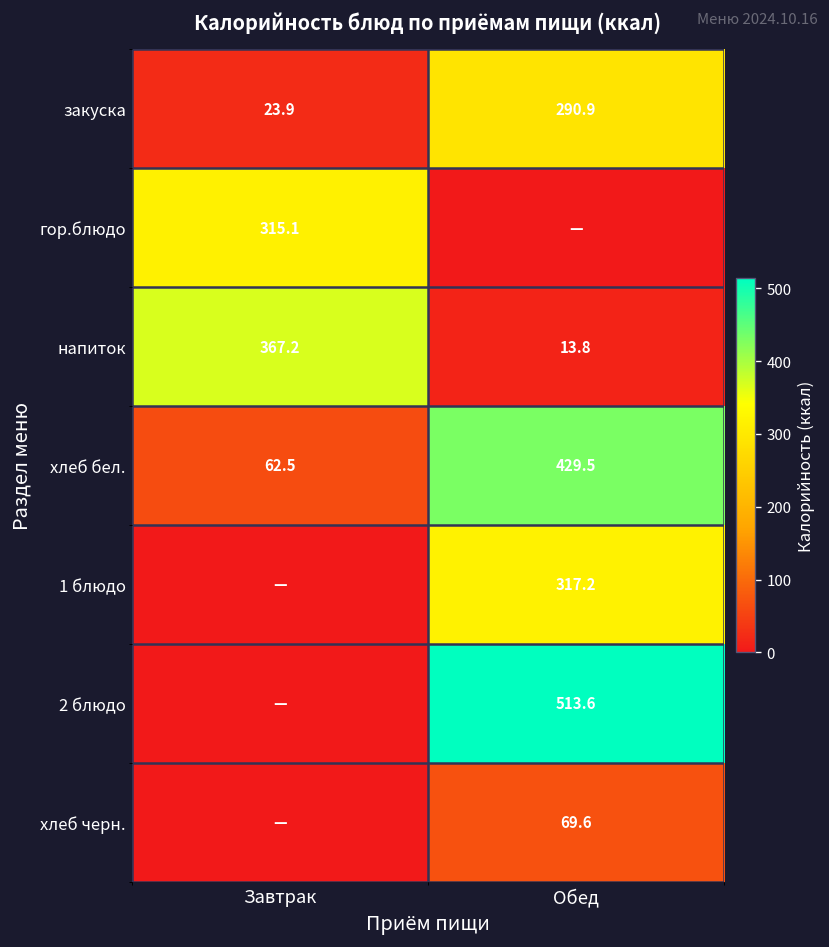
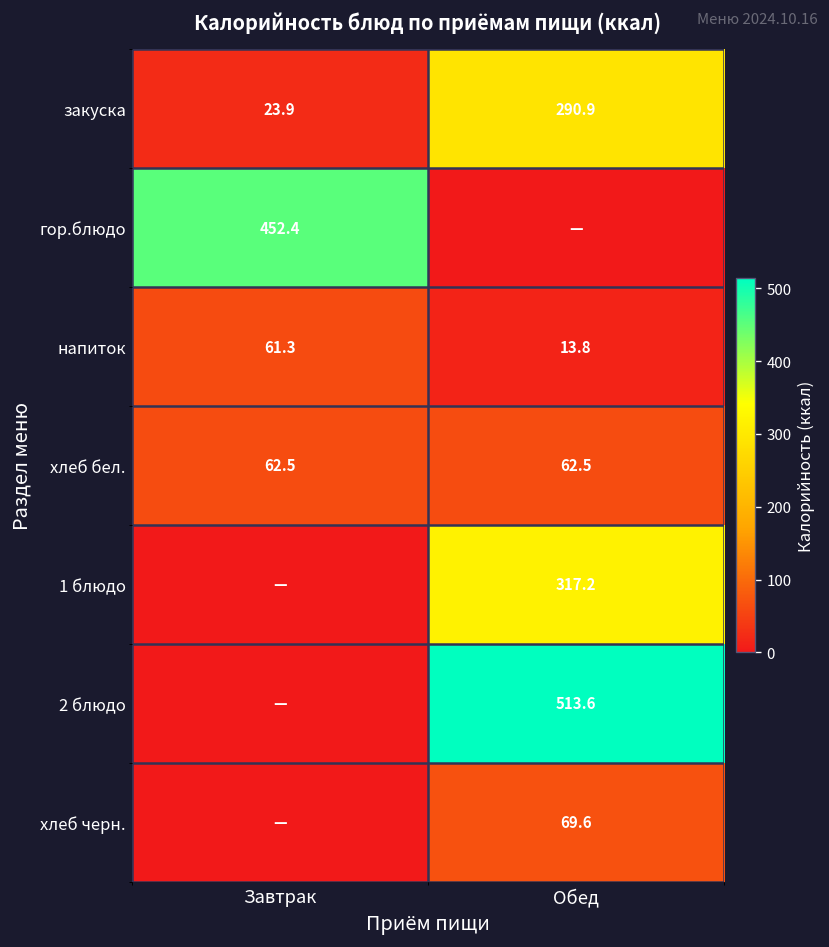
гор.блюдо, Завтрак: 315.1 -> 452.4
напиток, Завтрак: 367.2 -> 61.3
хлеб бел., Обед: 429.5 -> 62.5
